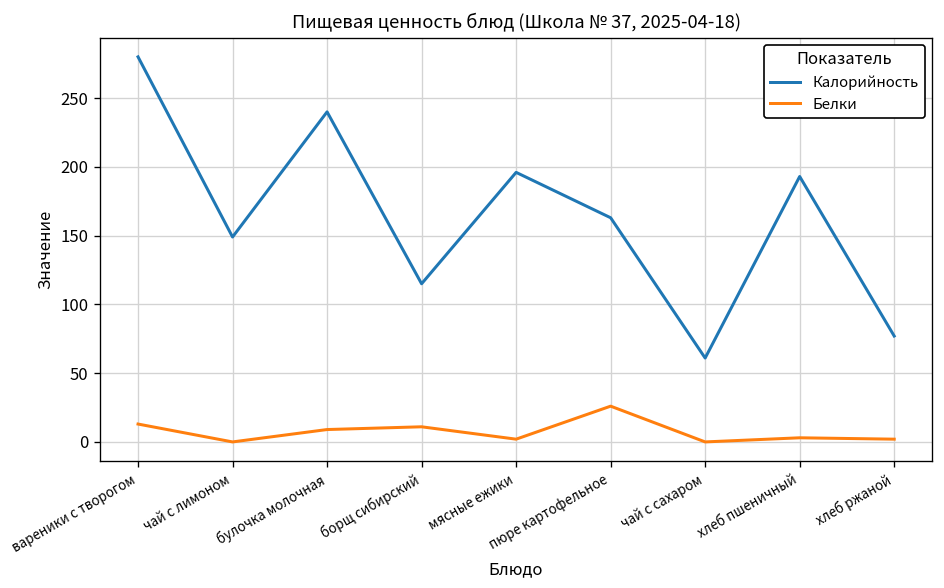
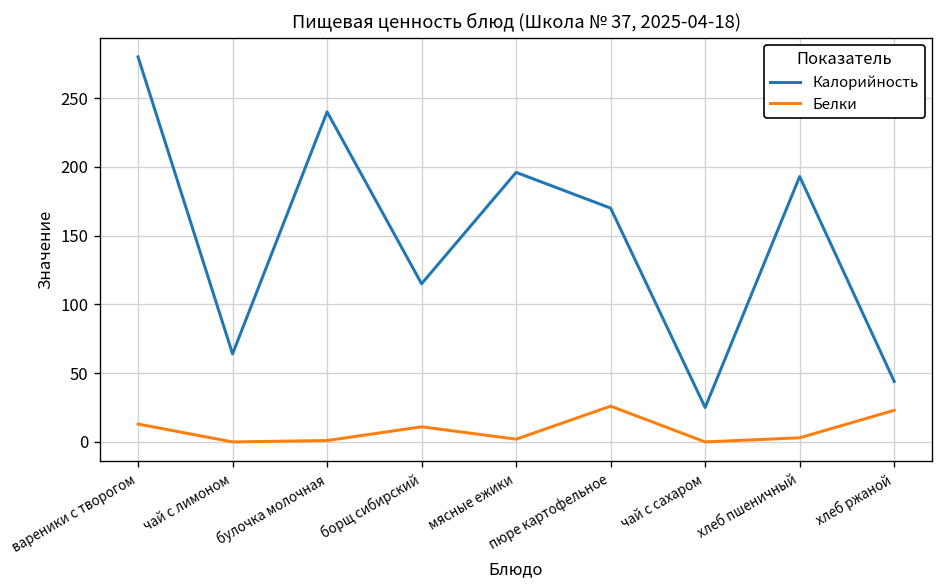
Калорийность, чай с лимоном: 149 -> 64
Белки, булочка молочная: 9 -> 1
Калорийность, пюре картофельное: 163 -> 170
Калорийность, чай с сахаром: 61 -> 25
Калорийность, хлеб ржаной: 77 -> 44
Белки, хлеб ржаной: 2 -> 23
